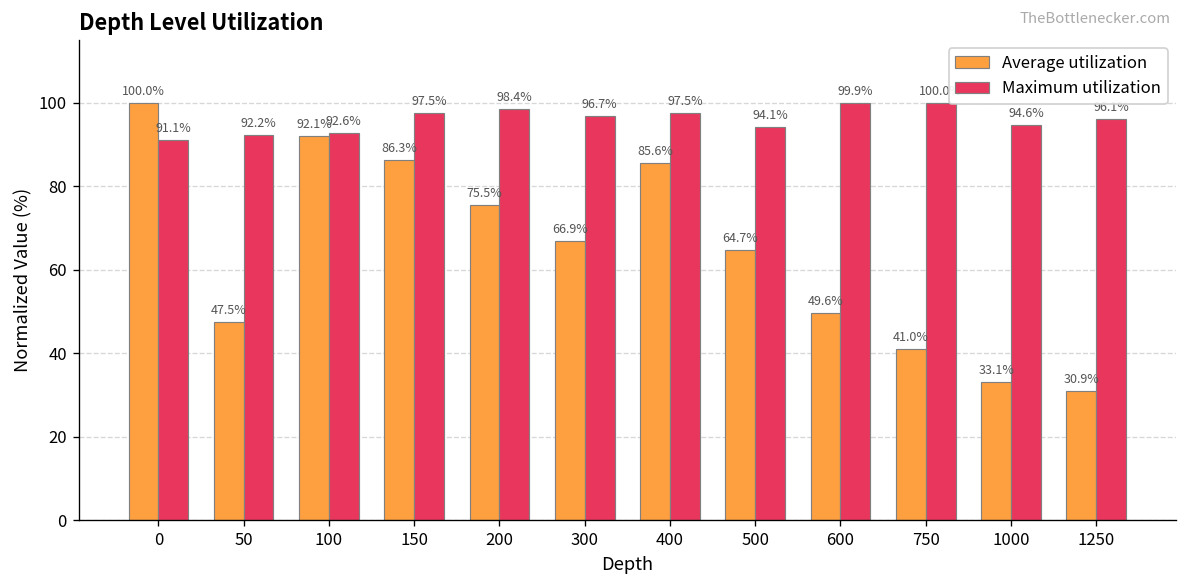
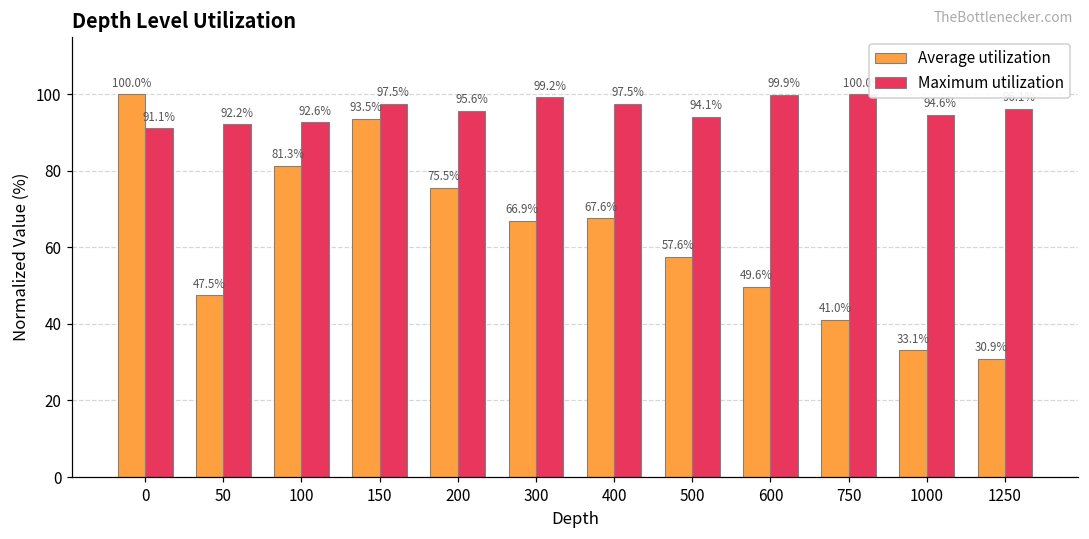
Average utilization, 100: 92.1% -> 81.3%
Average utilization, 150: 86.3% -> 93.5%
Maximum utilization, 200: 98.4% -> 95.6%
Maximum utilization, 300: 96.7% -> 99.2%
Average utilization, 400: 85.6% -> 67.6%
Average utilization, 500: 64.7% -> 57.6%
